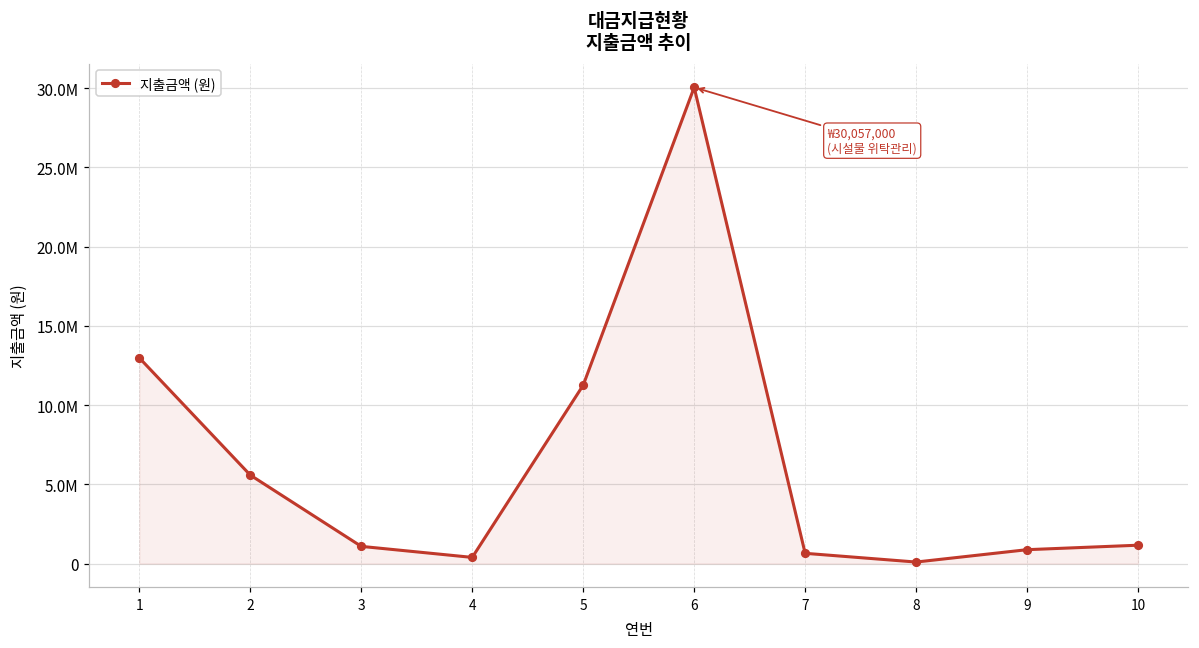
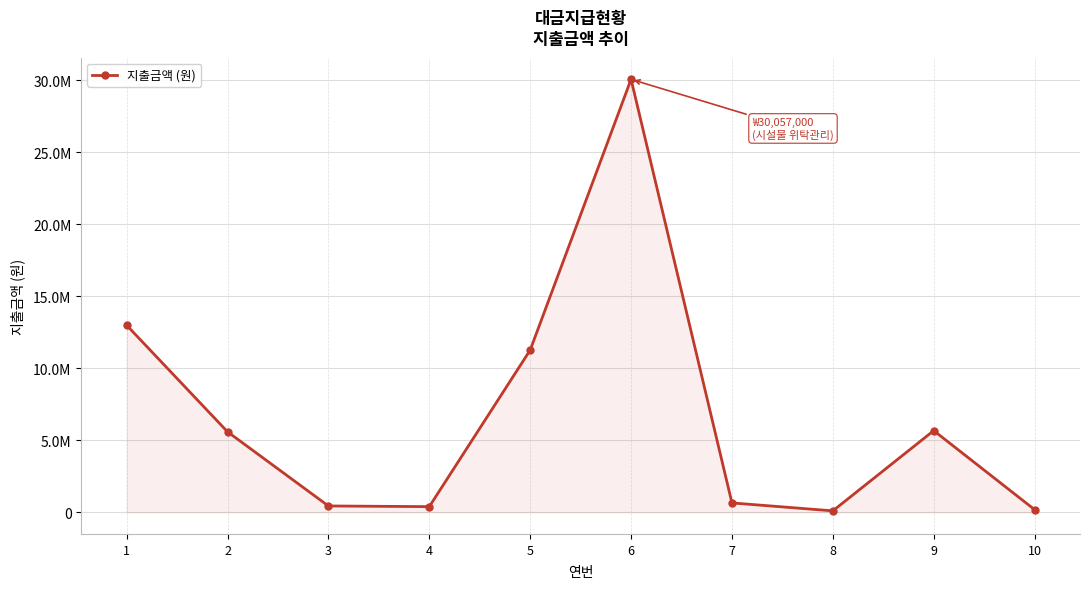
3: 1100000 -> 400000
9: 900000 -> 5700000
10: 1200000 -> 200000
